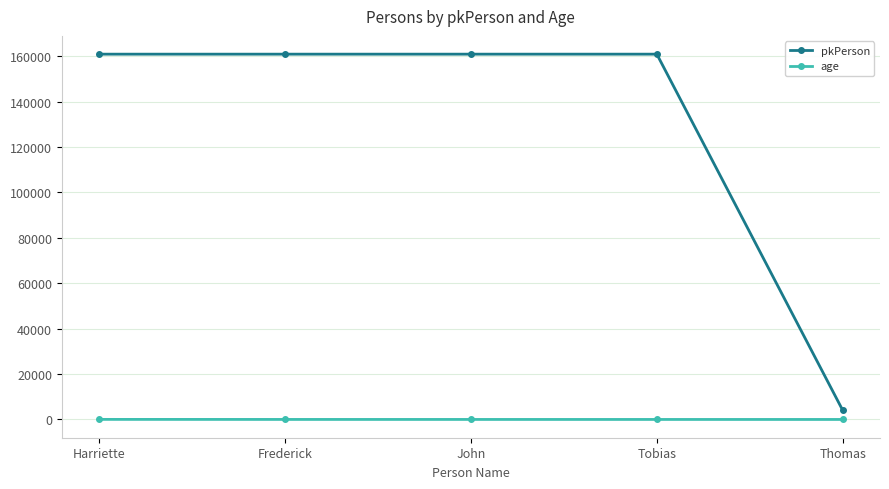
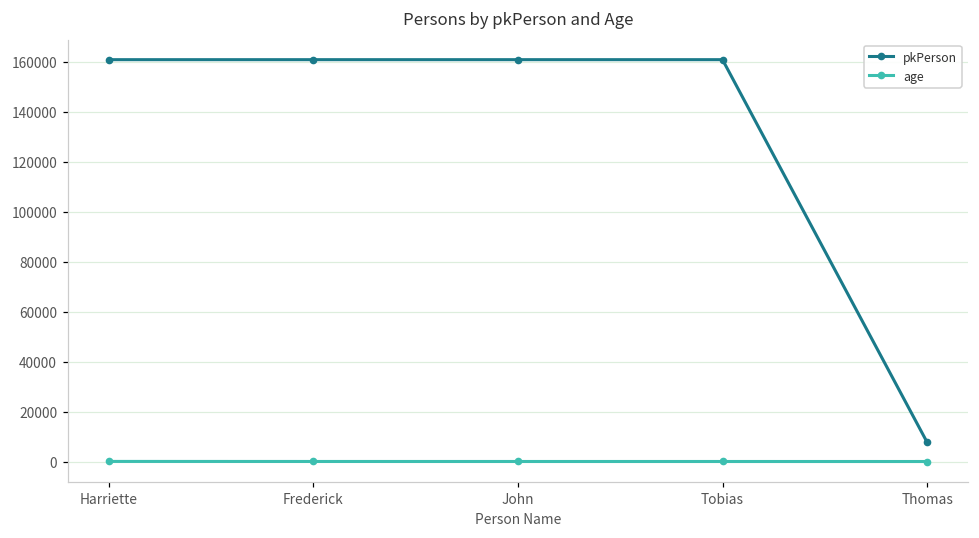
pkPerson, Thomas: 4000 -> 8000
